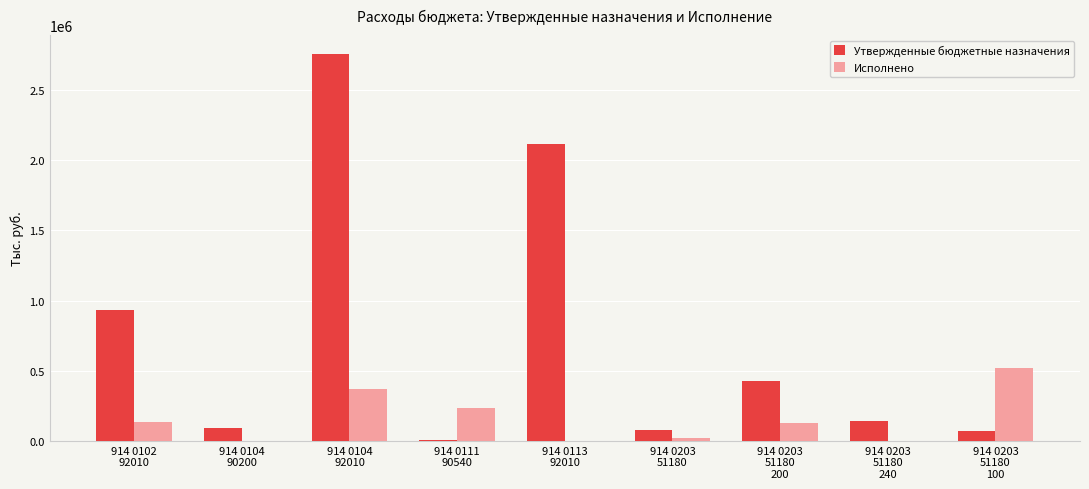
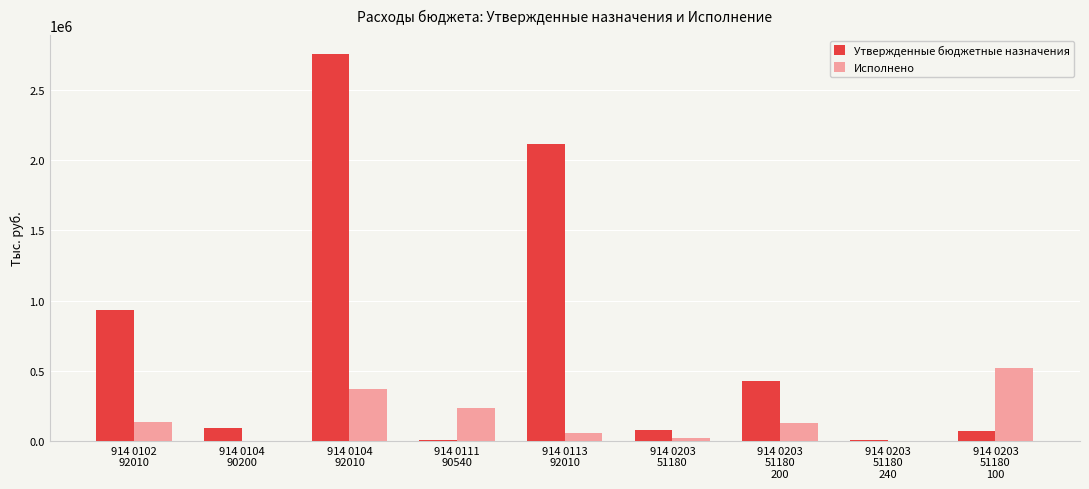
Исполнено, 914 0113 92010: 0 -> 60000
Утвержденные бюджетные назначения, 914 0203 51180 240: 140000 -> 10000
